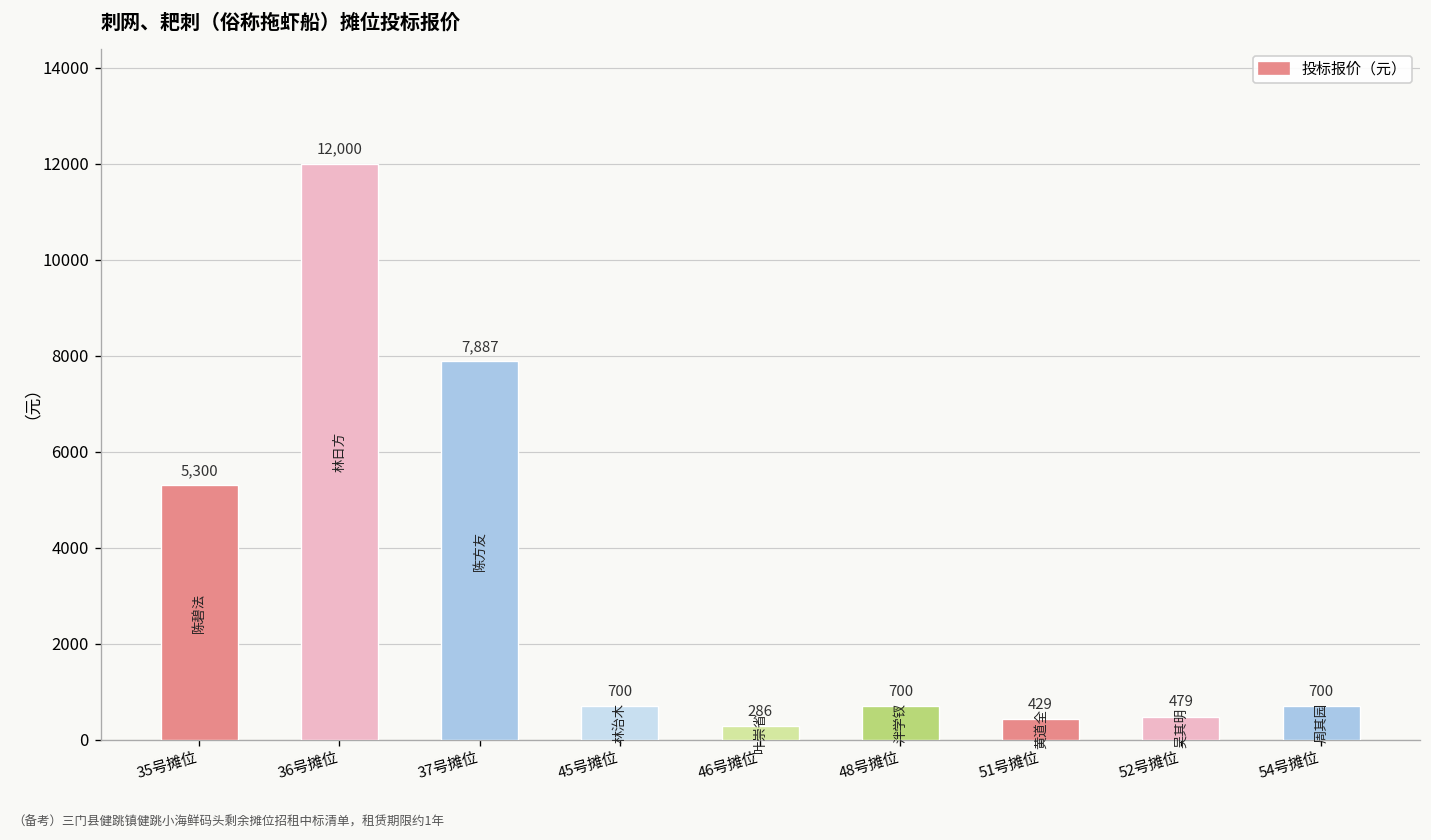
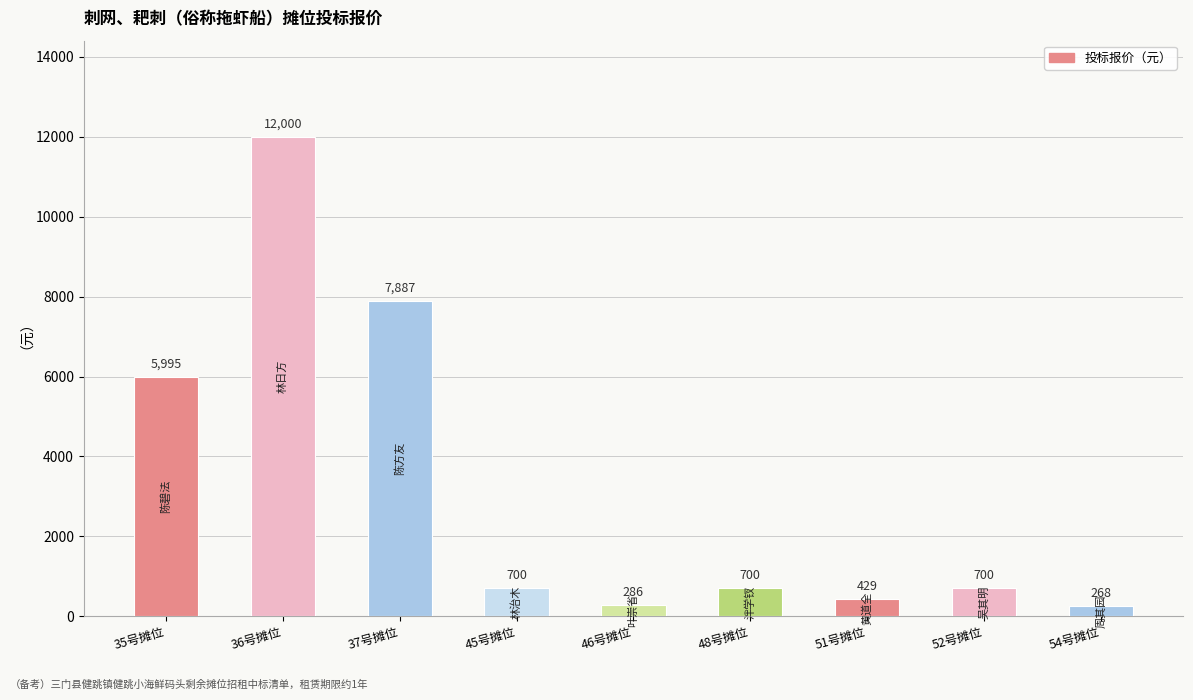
35号摊位: 5,300 -> 5,995
52号摊位: 479 -> 700
54号摊位: 700 -> 268
